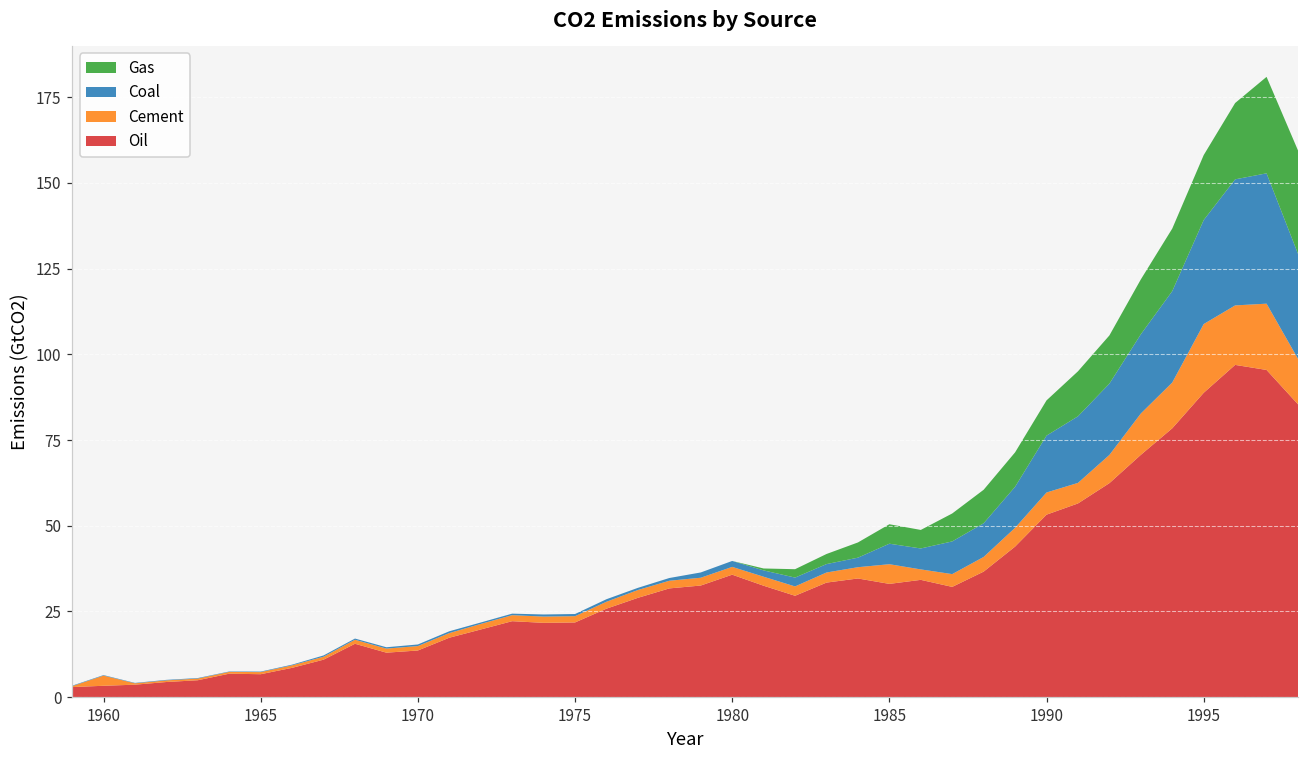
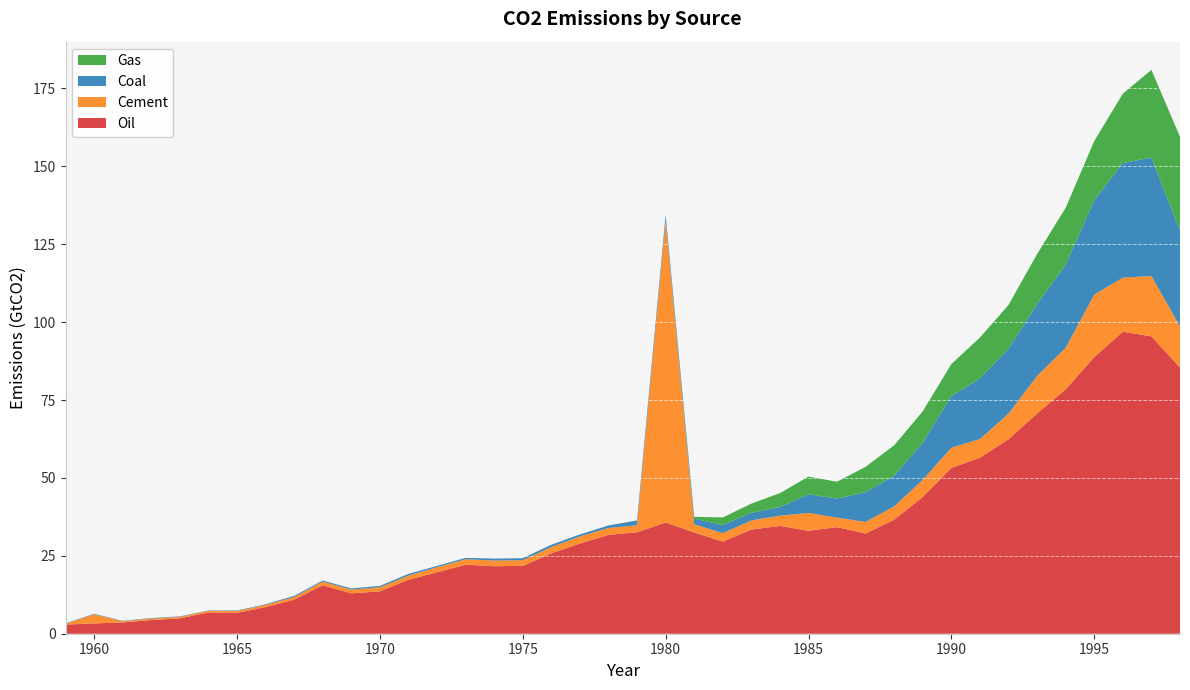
Cement, 1980: 2 -> 97
